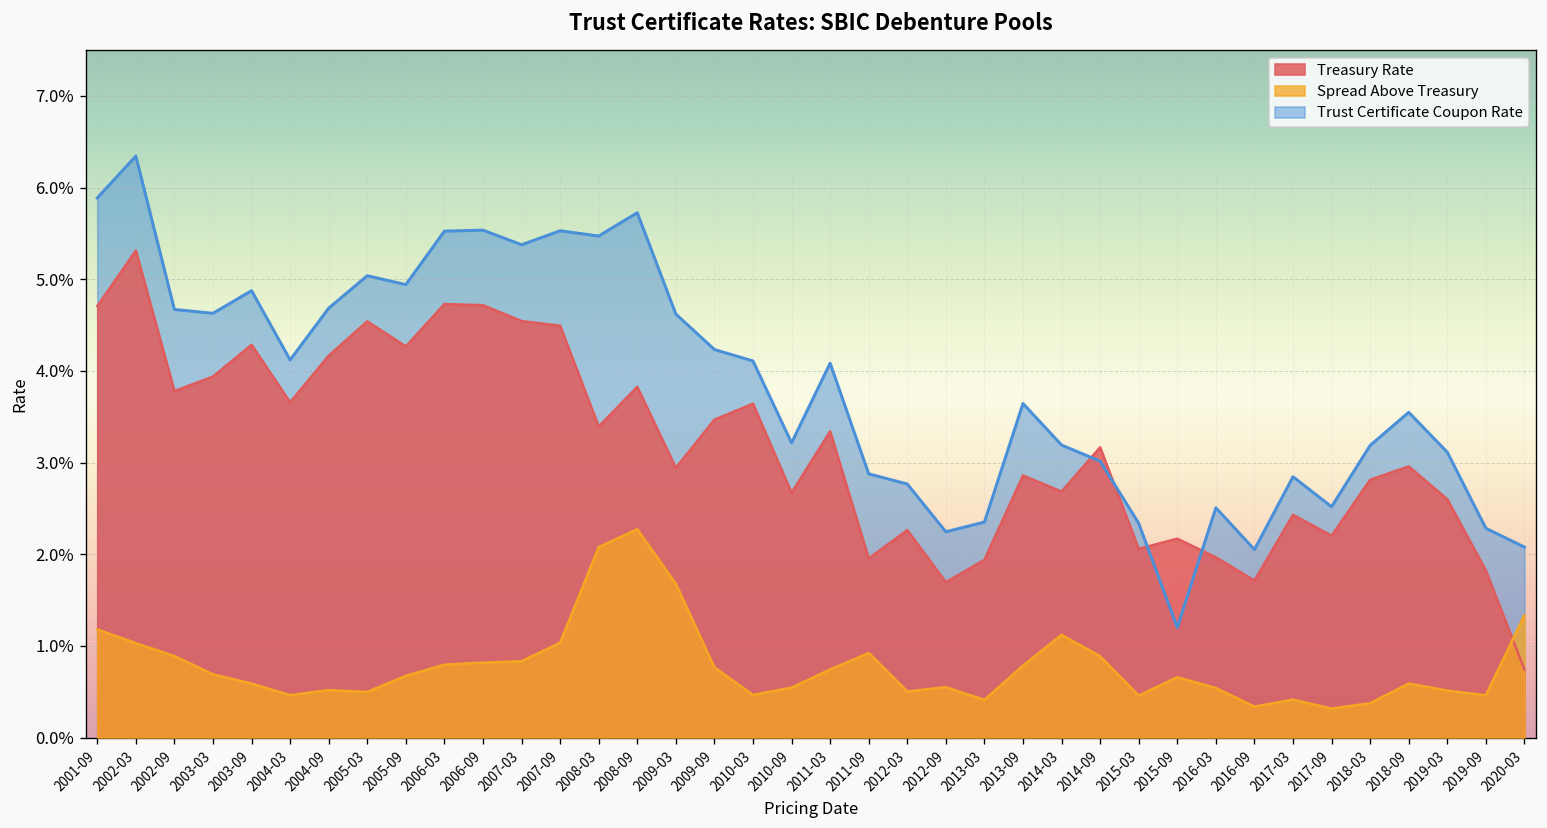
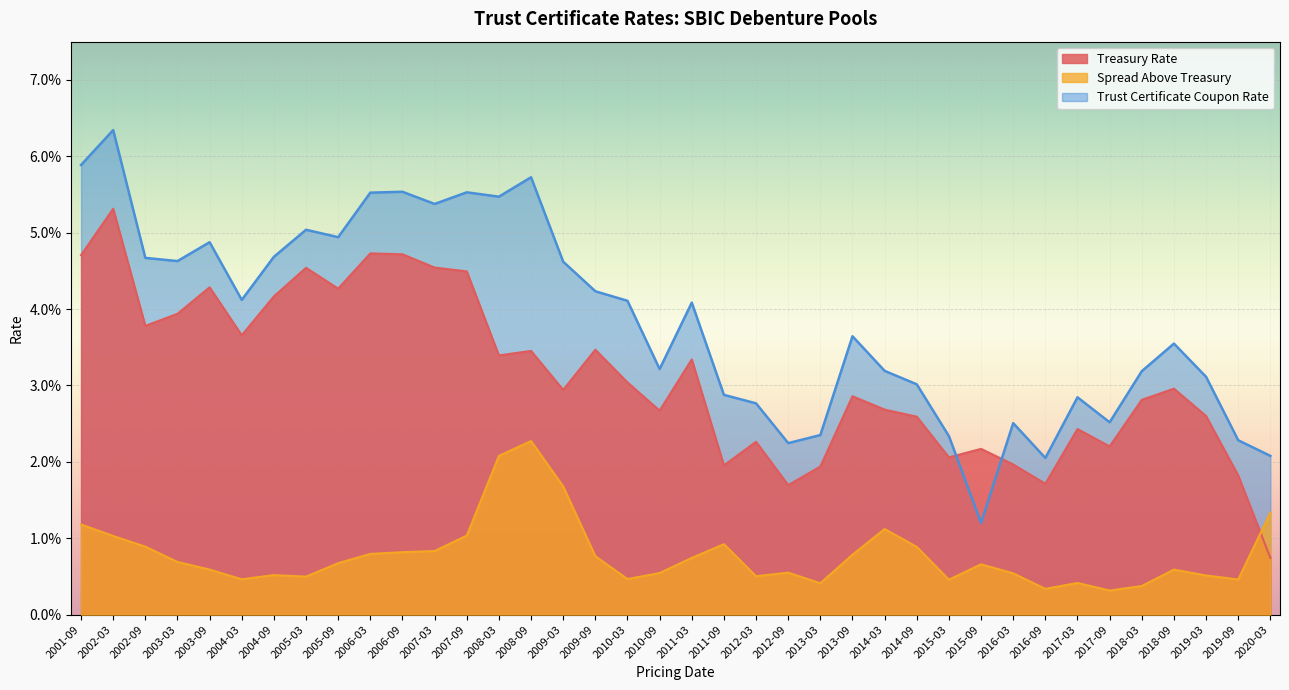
Treasury Rate, 2008-09: 3.8% -> 3.5%
Treasury Rate, 2010-03: 3.6% -> 3.0%
Treasury Rate, 2014-09: 3.2% -> 2.6%
